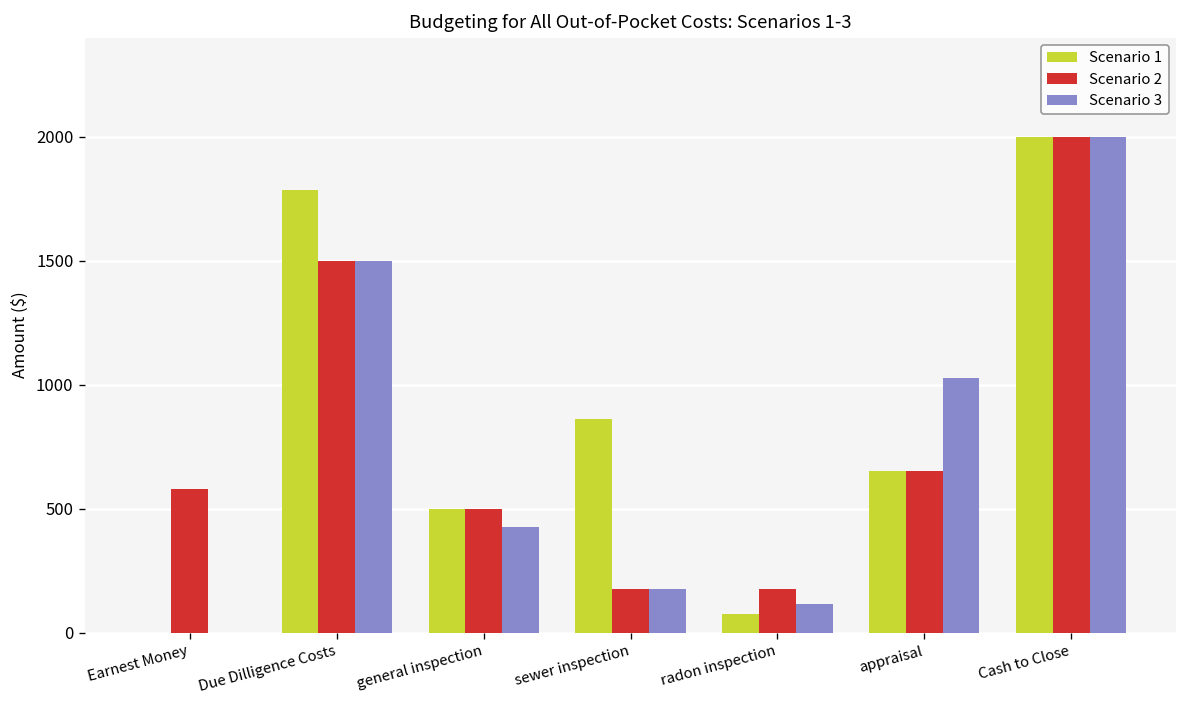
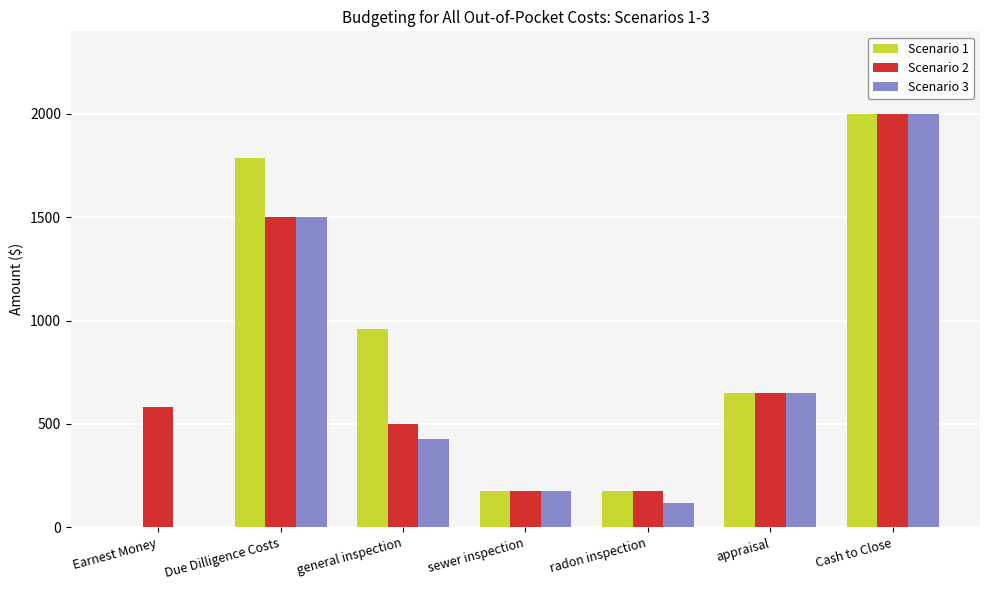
Scenario 1, general inspection: 500 -> 960
Scenario 1, sewer inspection: 860 -> 180
Scenario 1, radon inspection: 80 -> 180
Scenario 3, appraisal: 1030 -> 650
